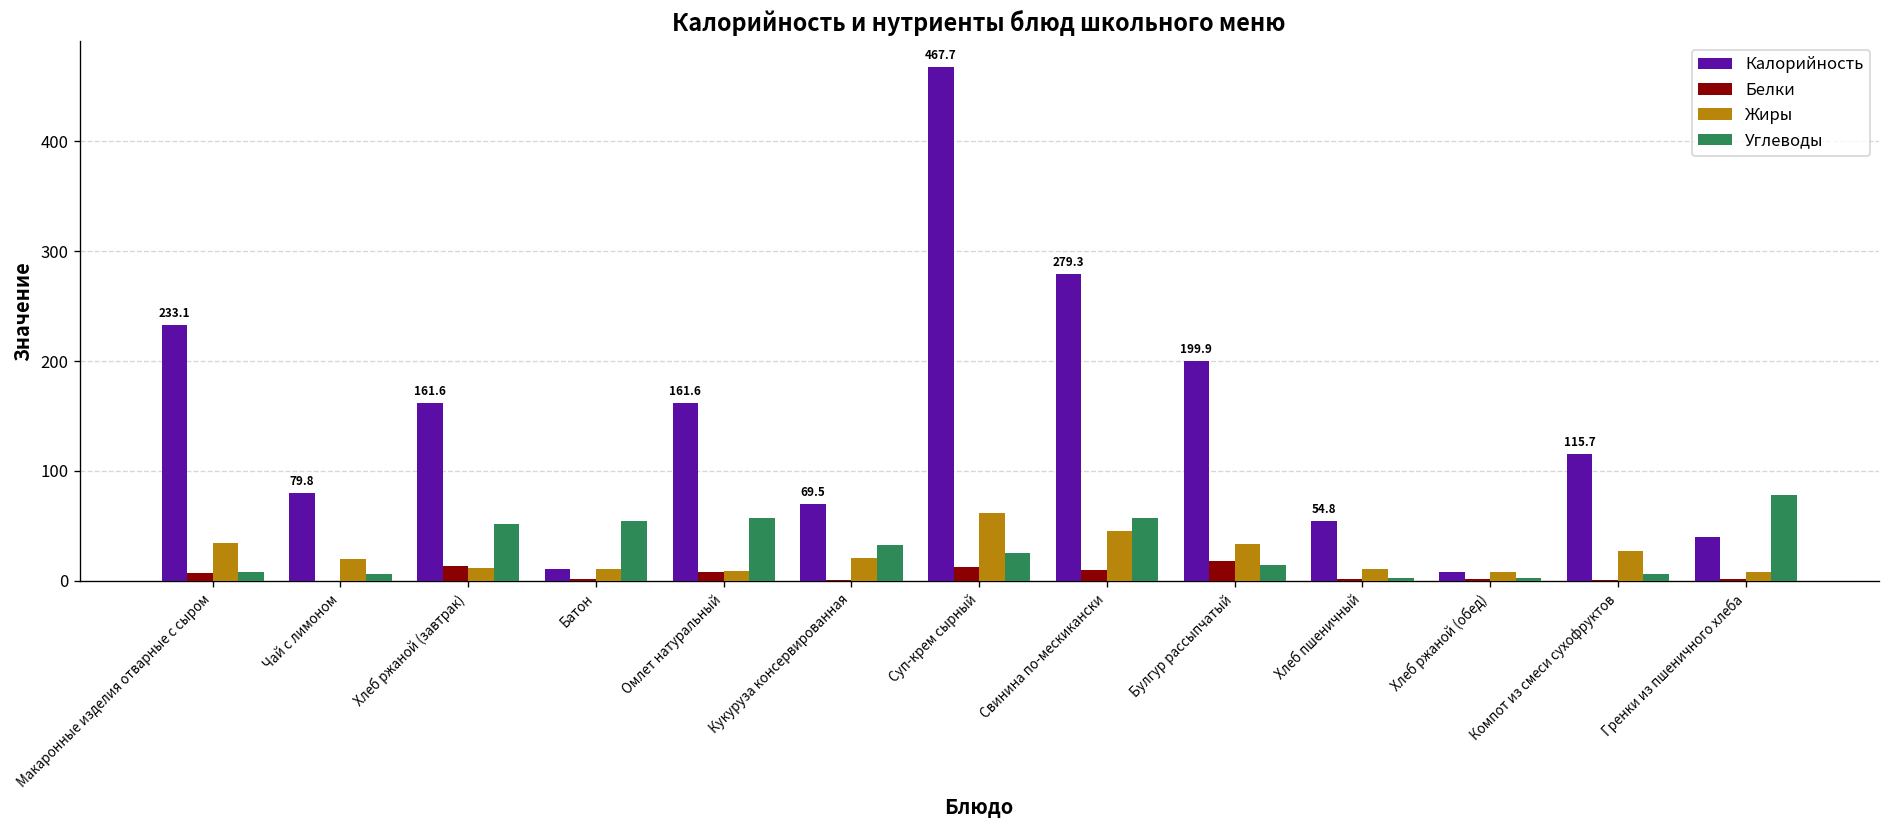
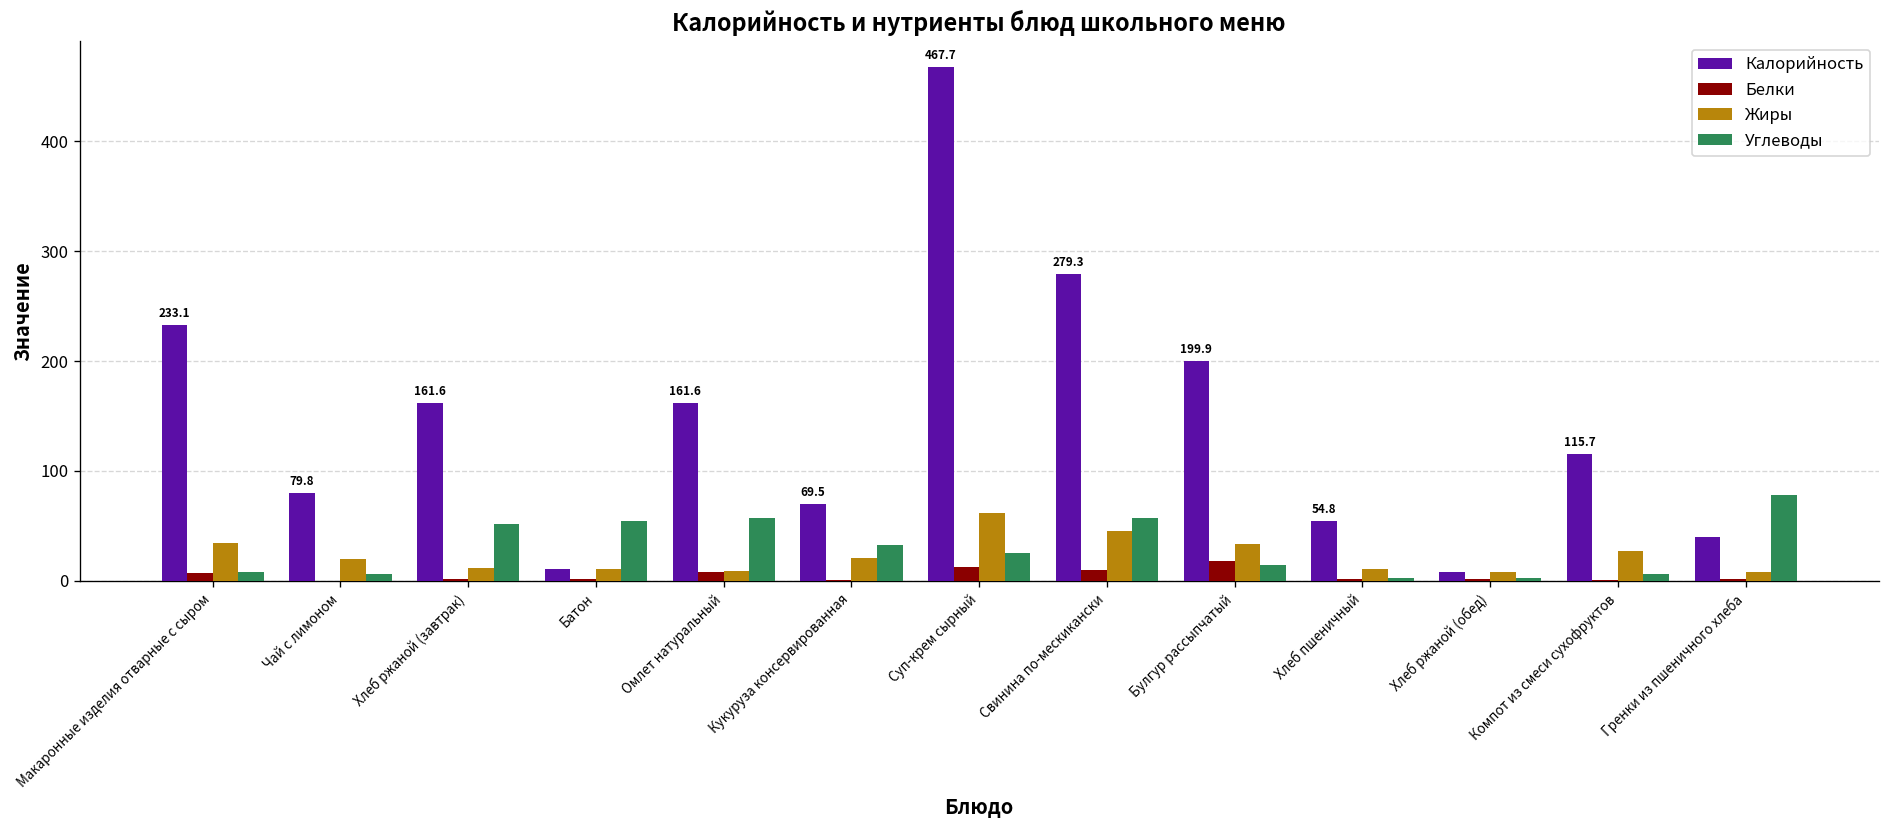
Белки, Хлеб ржаной (завтрак): 10 -> 0
